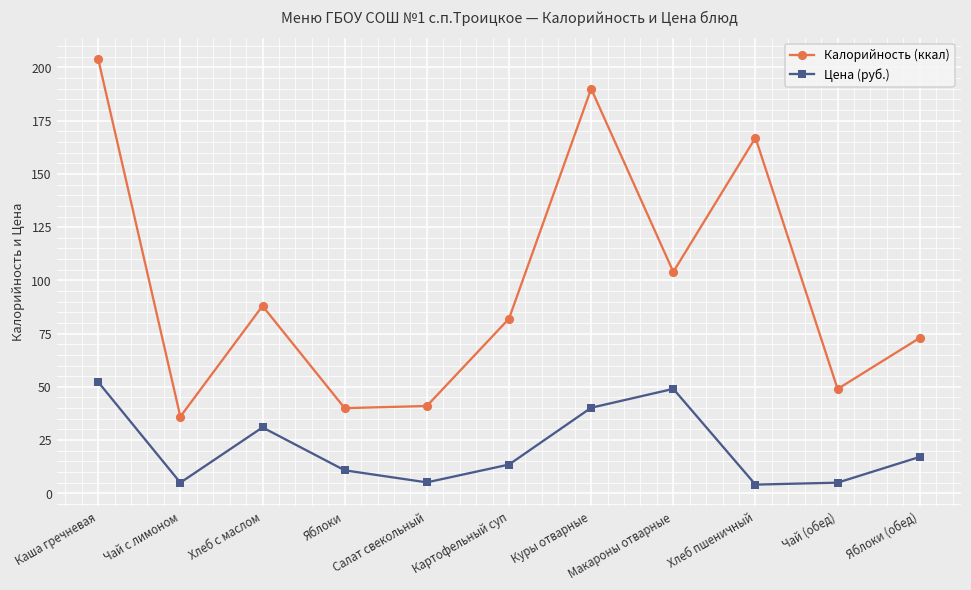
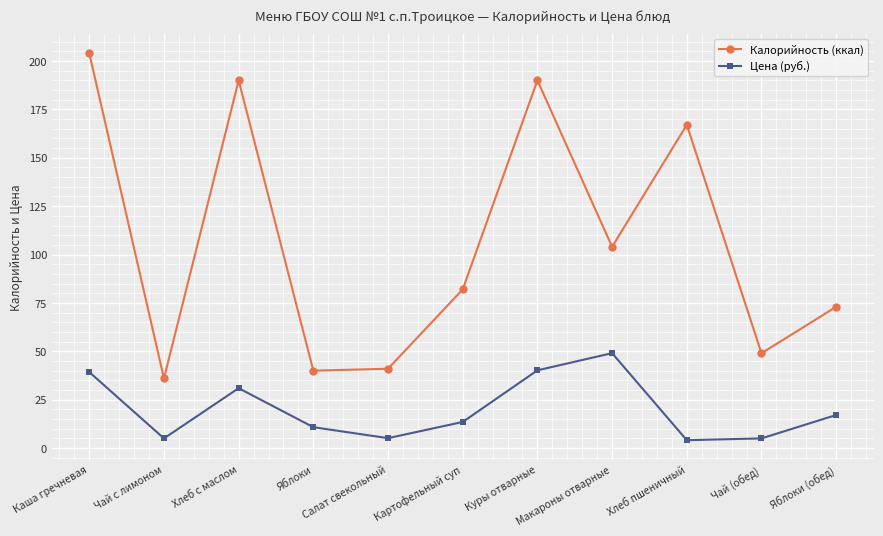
Цена (руб.), Каша гречневая: 52 -> 39
Калорийность (ккал), Хлеб с маслом: 88 -> 190
